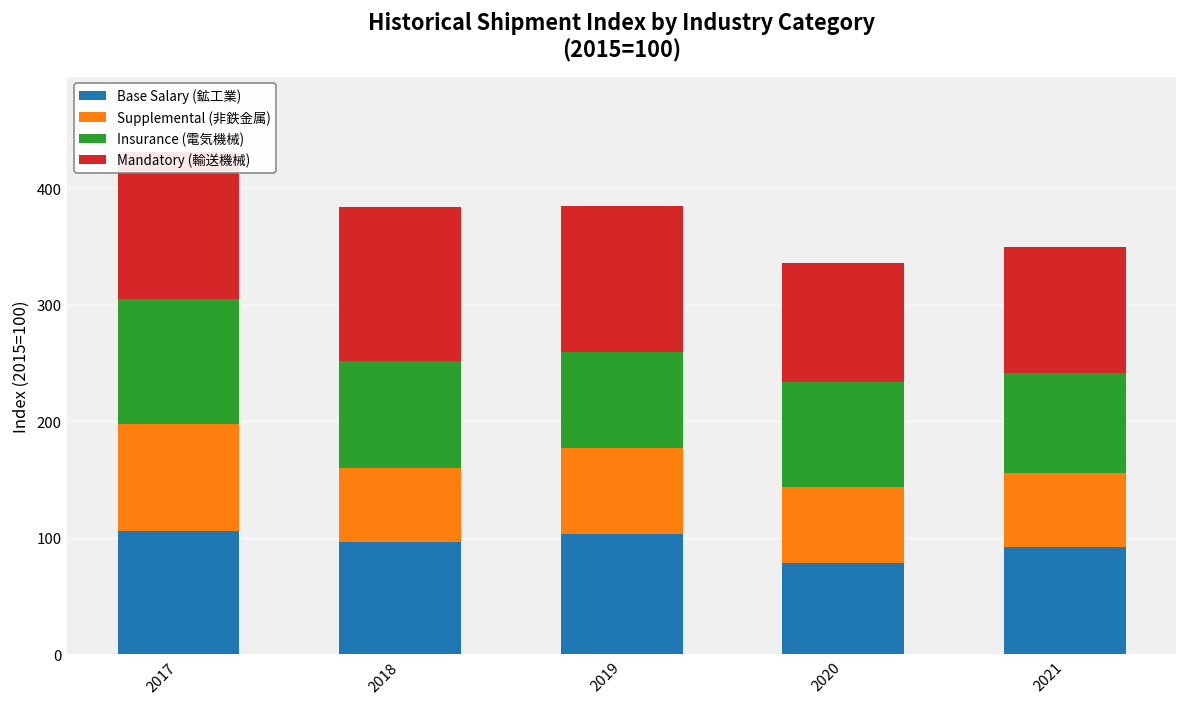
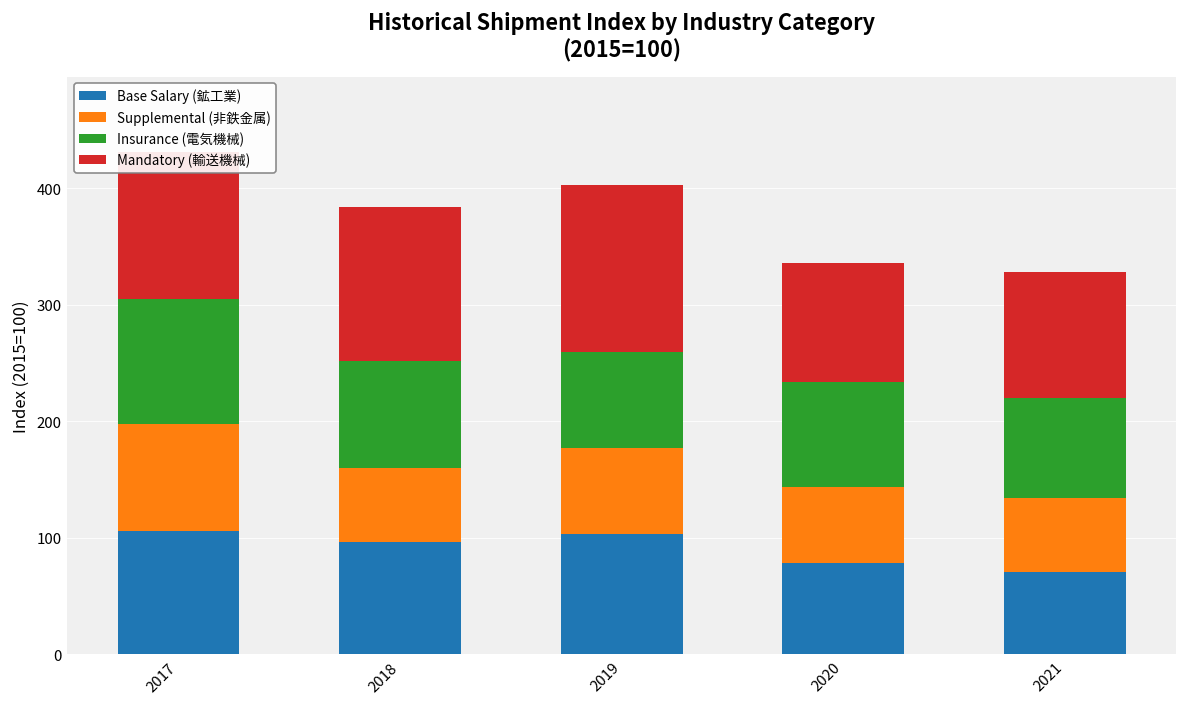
Mandatory (輸送機械), 2019: 130 -> 140
Base Salary (鉱工業), 2021: 90 -> 70
